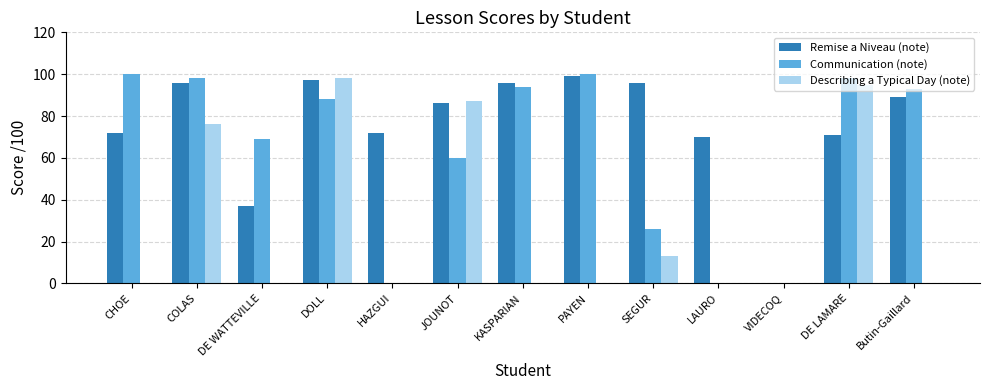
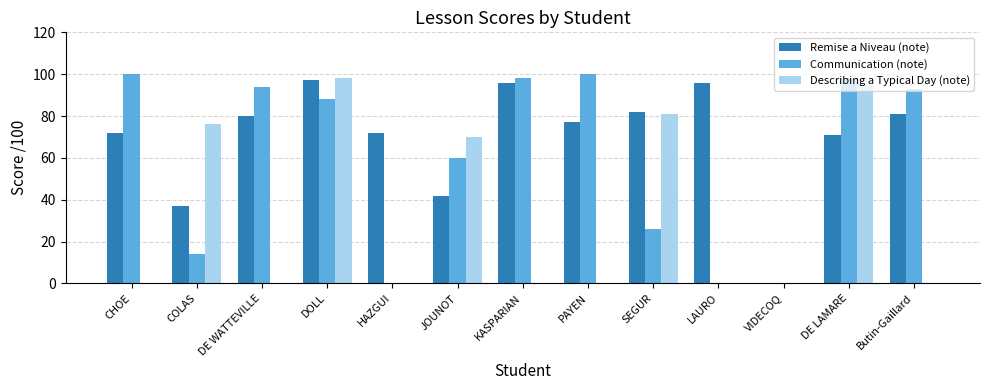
Remise a Niveau (note), COLAS: 96 -> 37
Communication (note), COLAS: 98 -> 14
Remise a Niveau (note), DE WATTEVILLE: 37 -> 80
Communication (note), DE WATTEVILLE: 69 -> 94
Remise a Niveau (note), JOUNOT: 86 -> 42
Describing a Typical Day (note), JOUNOT: 87 -> 70
Communication (note), KASPARIAN: 94 -> 98
Remise a Niveau (note), PAYEN: 99 -> 77
Remise a Niveau (note), SEGUR: 96 -> 82
Describing a Typical Day (note), SEGUR: 13 -> 81
Remise a Niveau (note), LAURO: 70 -> 96
Remise a Niveau (note), Butin-Gaillard: 89 -> 81
